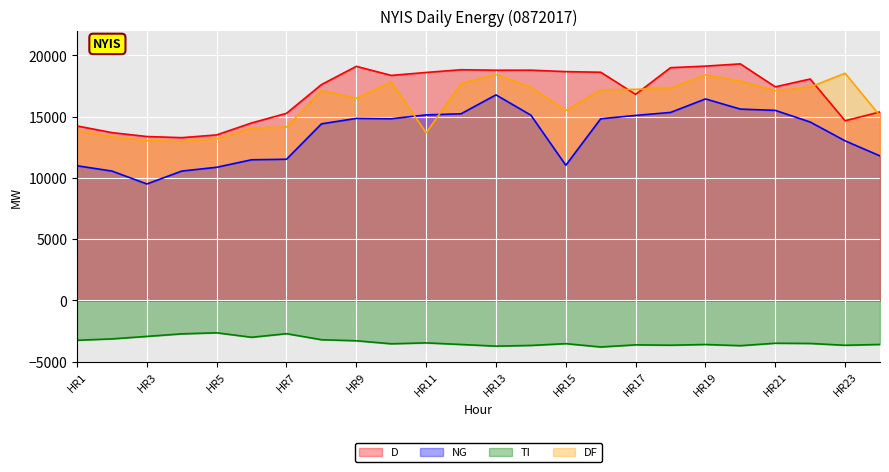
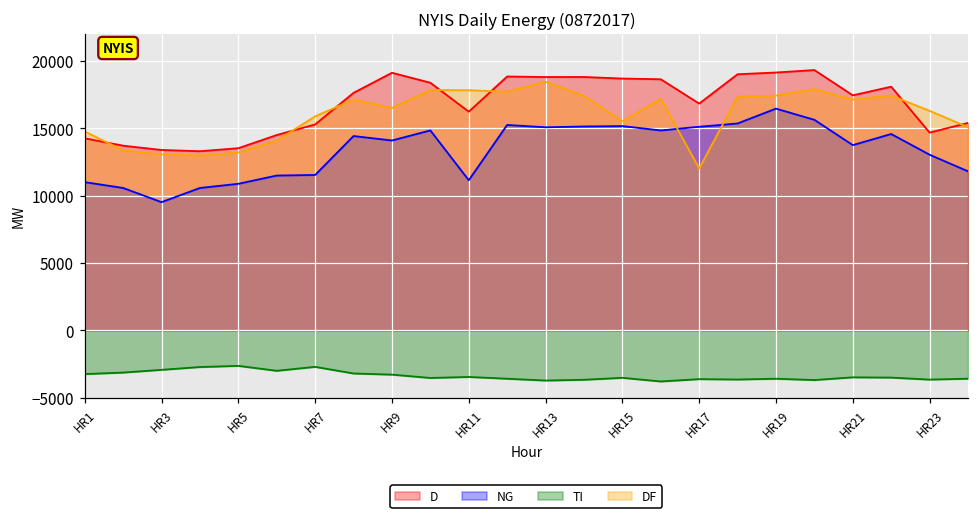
DF, HR1: 13900 -> 14800
DF, HR7: 14200 -> 15900
NG, HR9: 14900 -> 14100
D, HR11: 18600 -> 16200
NG, HR11: 15100 -> 11100
DF, HR11: 13700 -> 17800
NG, HR13: 16800 -> 15100
NG, HR15: 11000 -> 15200
DF, HR17: 17200 -> 12000
DF, HR19: 18400 -> 17400
NG, HR21: 15500 -> 13700
DF, HR23: 18500 -> 16300
